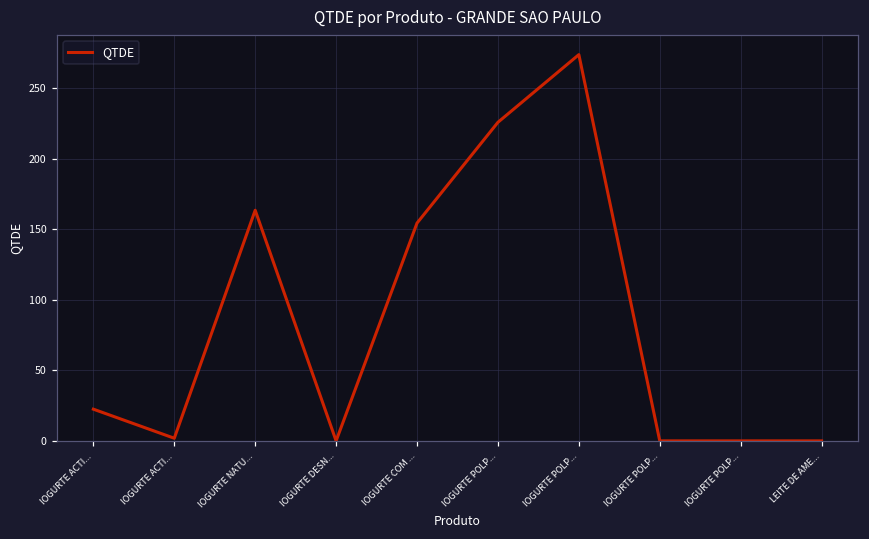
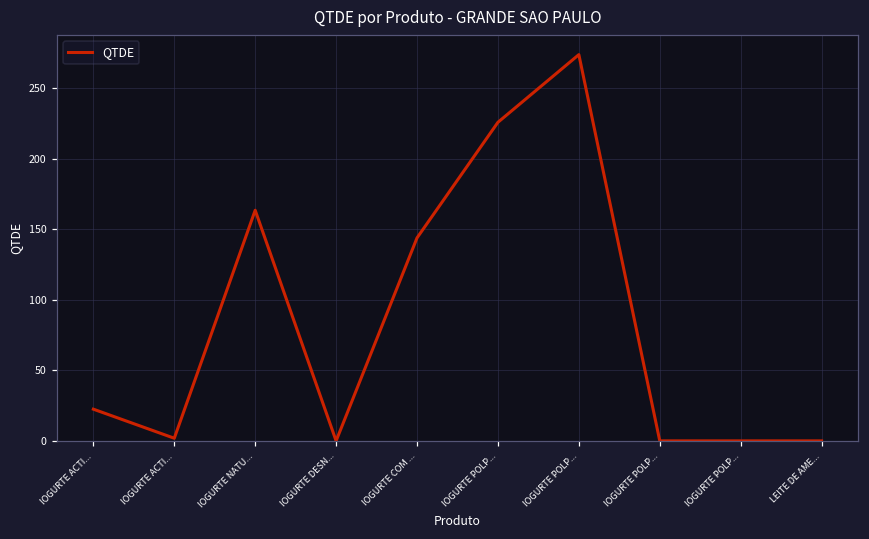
IOGURTE COM ...: 155 -> 144
